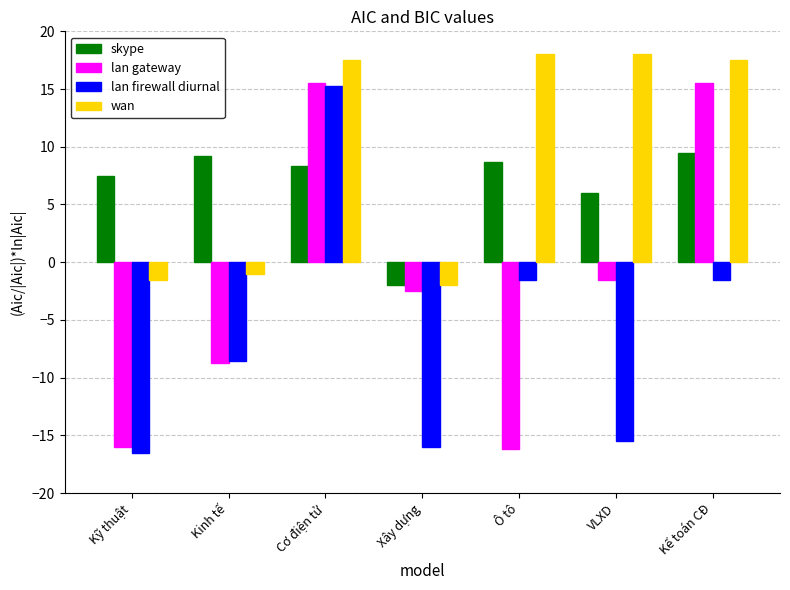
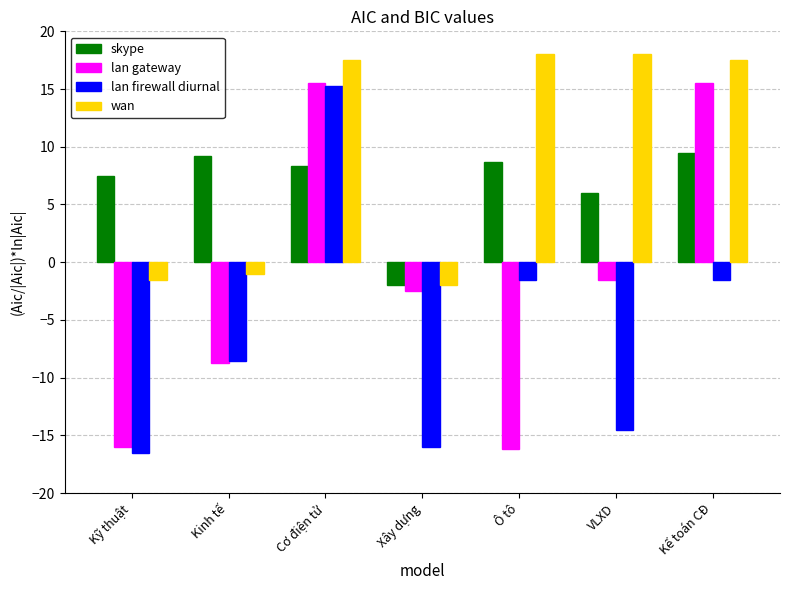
lan firewall diurnal, VLXD: -15.5 -> -14.5
